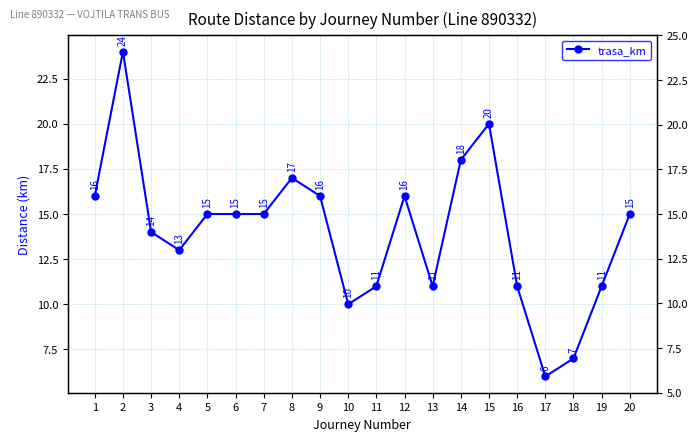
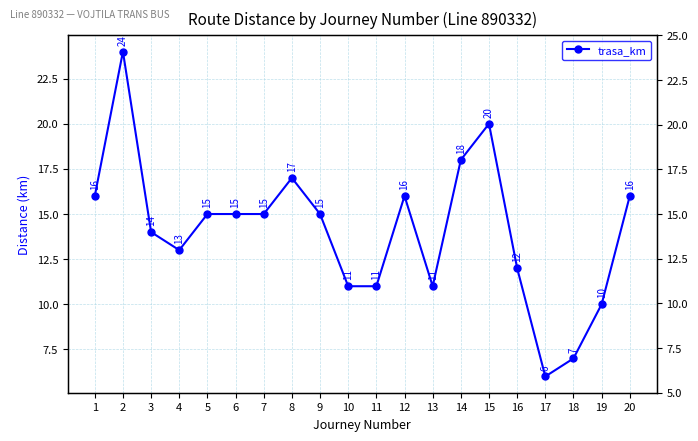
9: 16 -> 15
10: 10 -> 11
16: 11 -> 12
19: 11 -> 10
20: 15 -> 16
